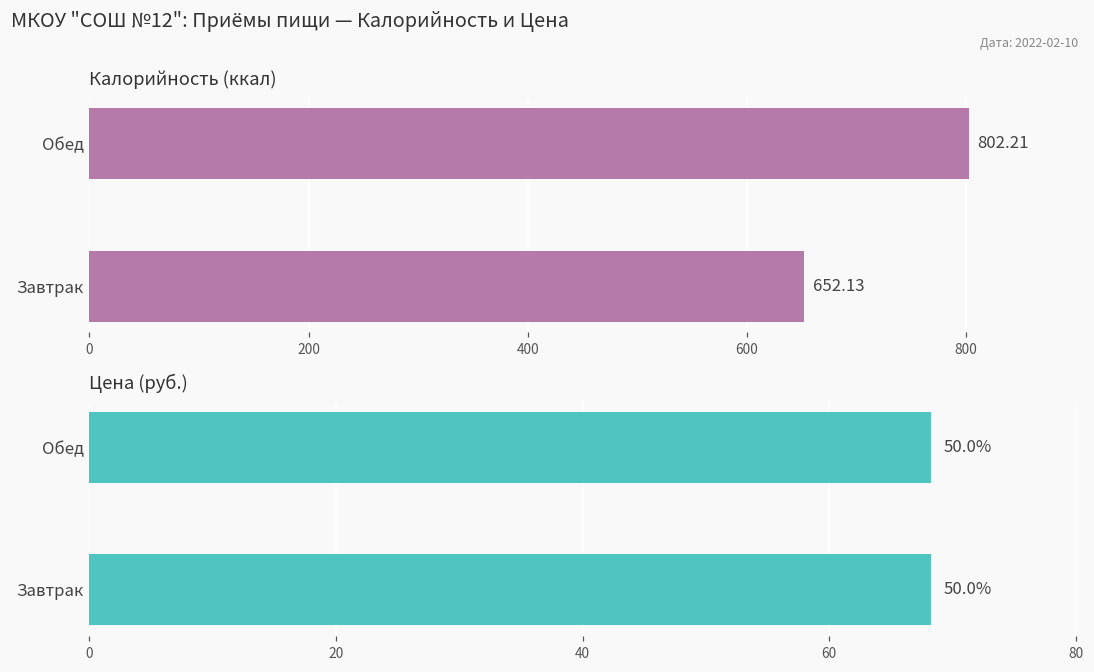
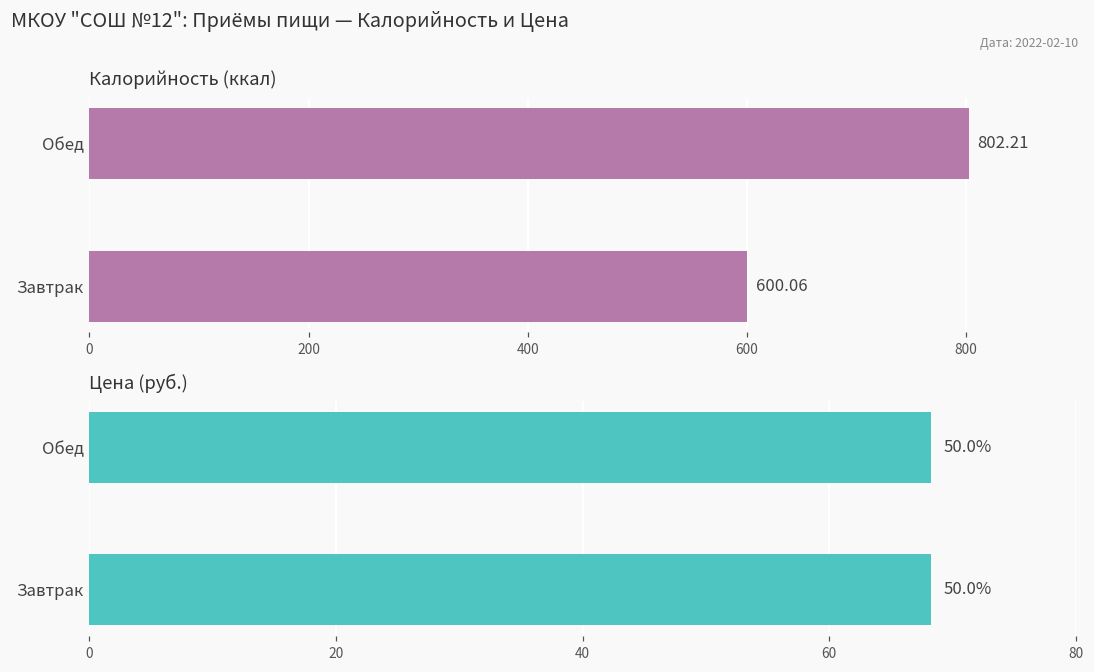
Калорийность (ккал), Завтрак: 652.13 -> 600.06
